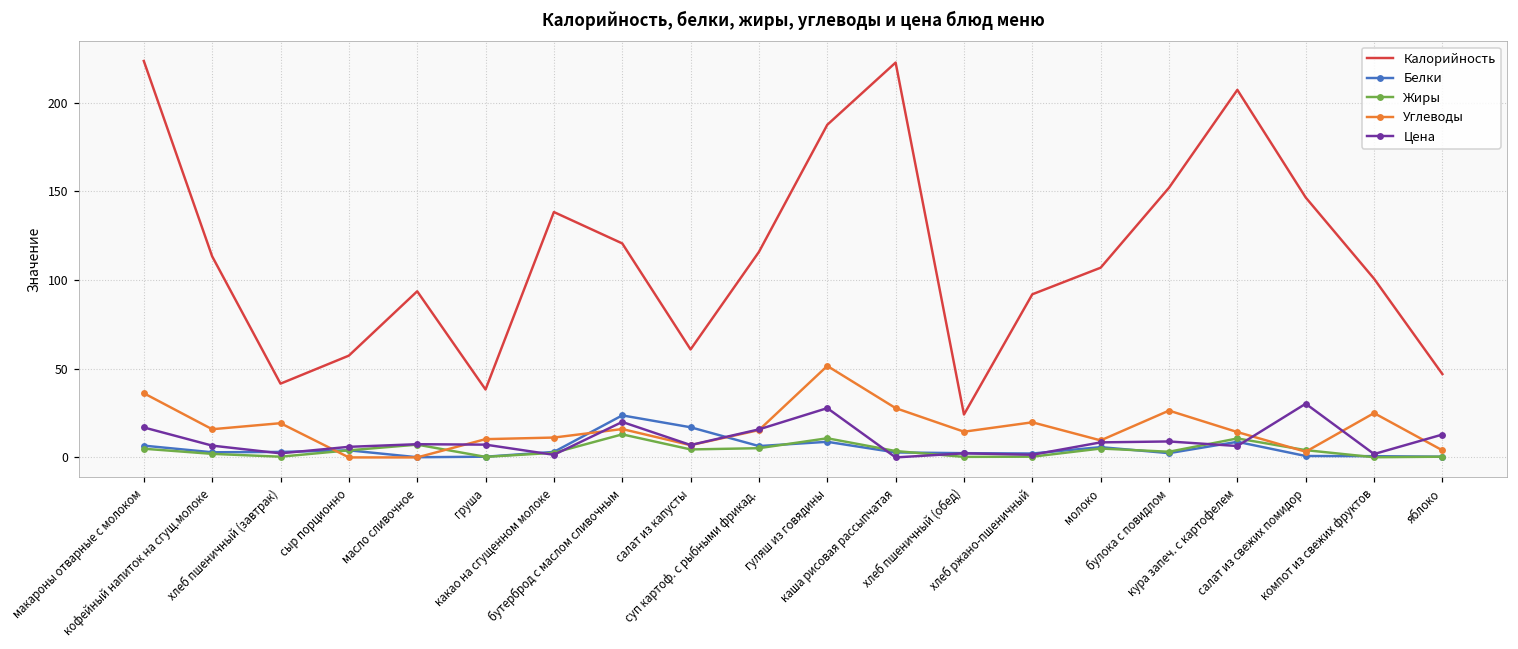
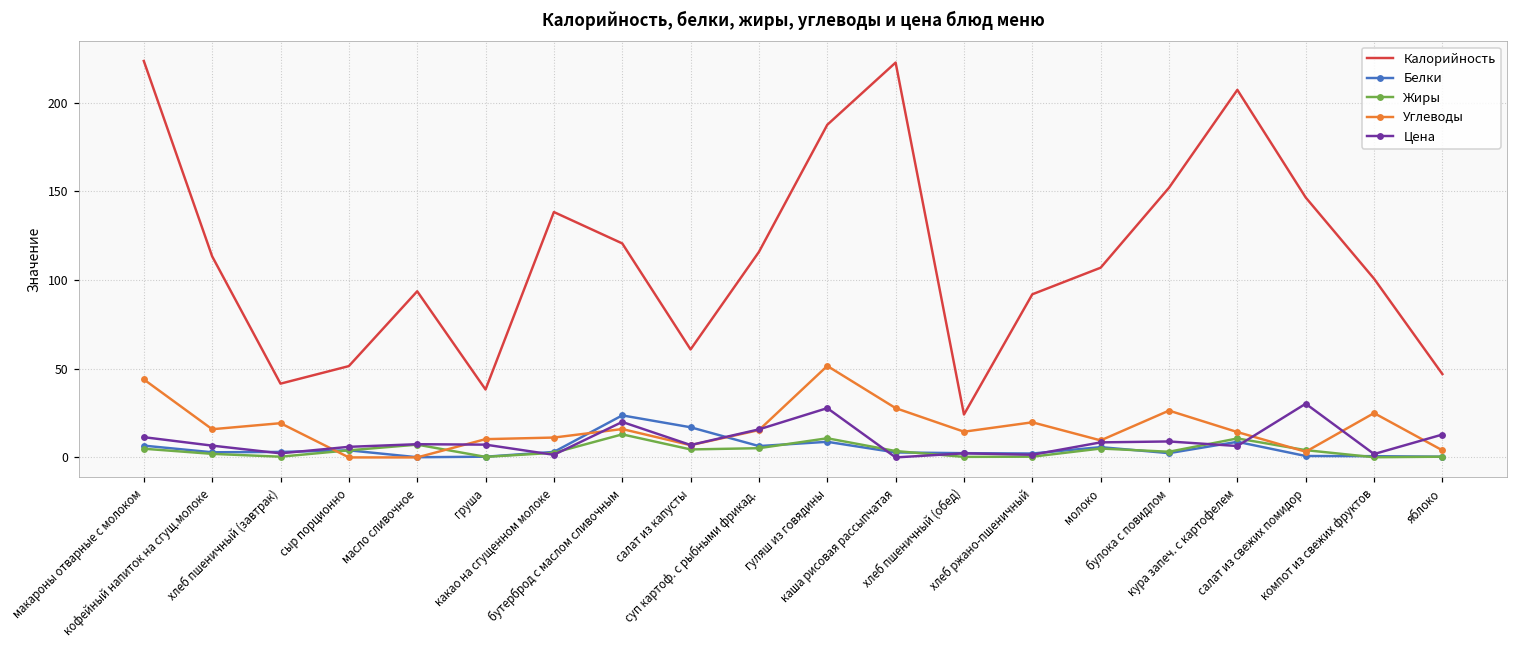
Углеводы, макароны отварные с молоком: 36 -> 44
Цена, макароны отварные с молоком: 17 -> 11
Калорийность, сыр порционно: 57 -> 52
